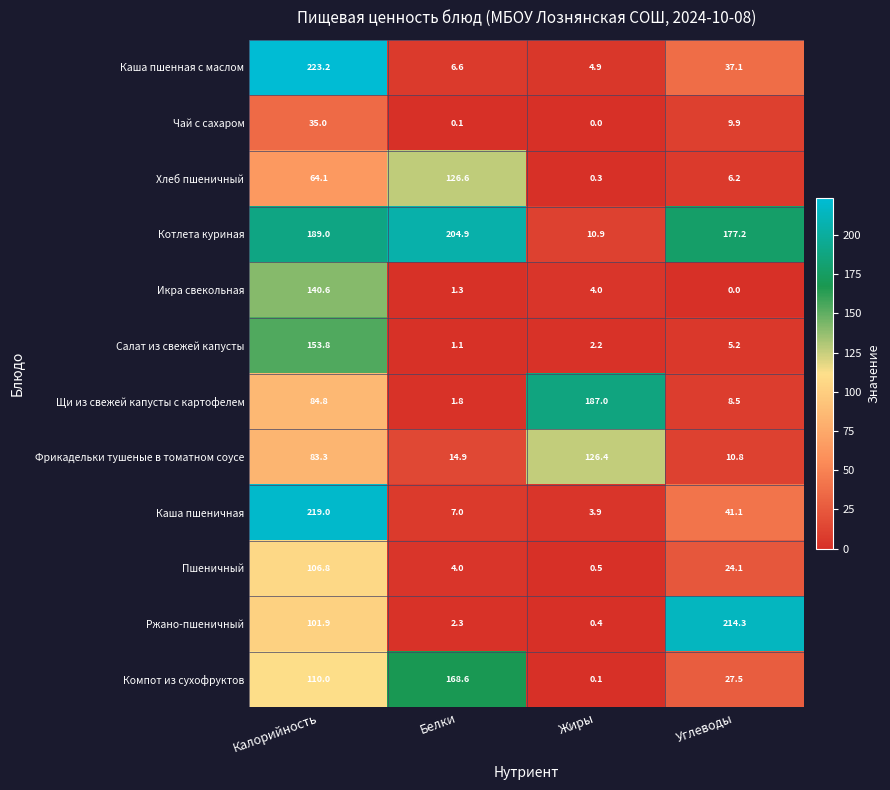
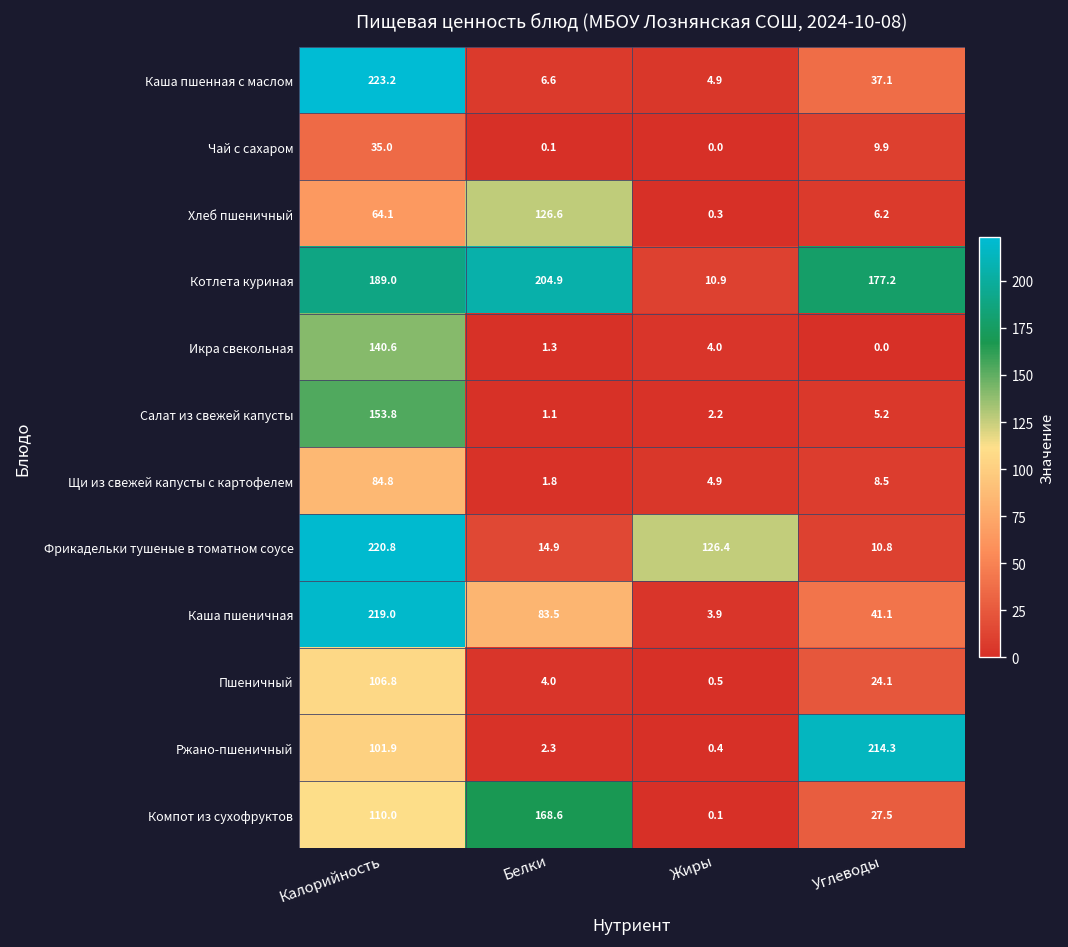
Щи из свежей капусты с картофелем, Жиры: 187.0 -> 4.9
Фрикадельки тушеные в томатном соусе, Калорийность: 83.3 -> 220.8
Каша пшеничная, Белки: 7.0 -> 83.5
